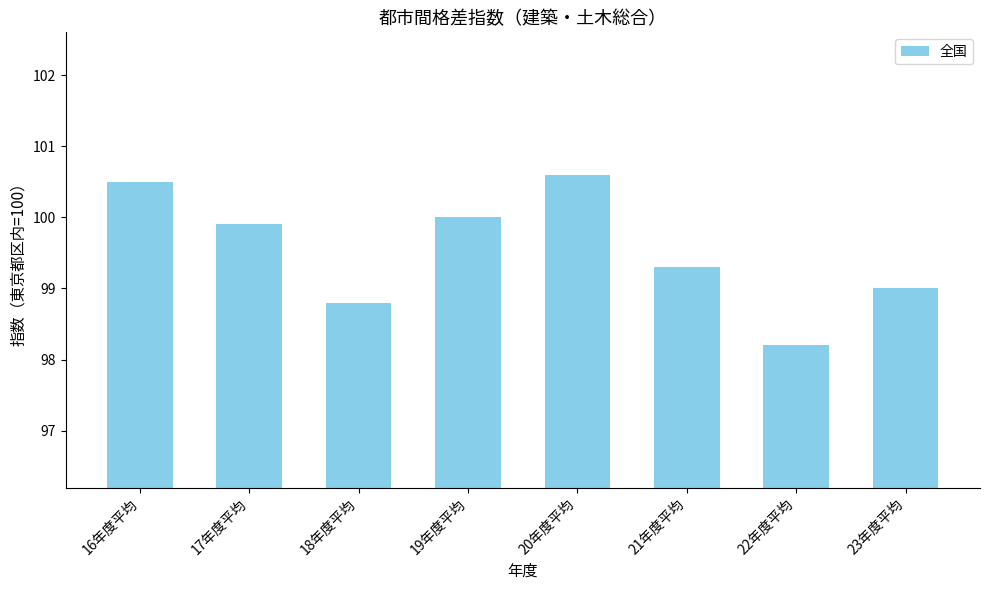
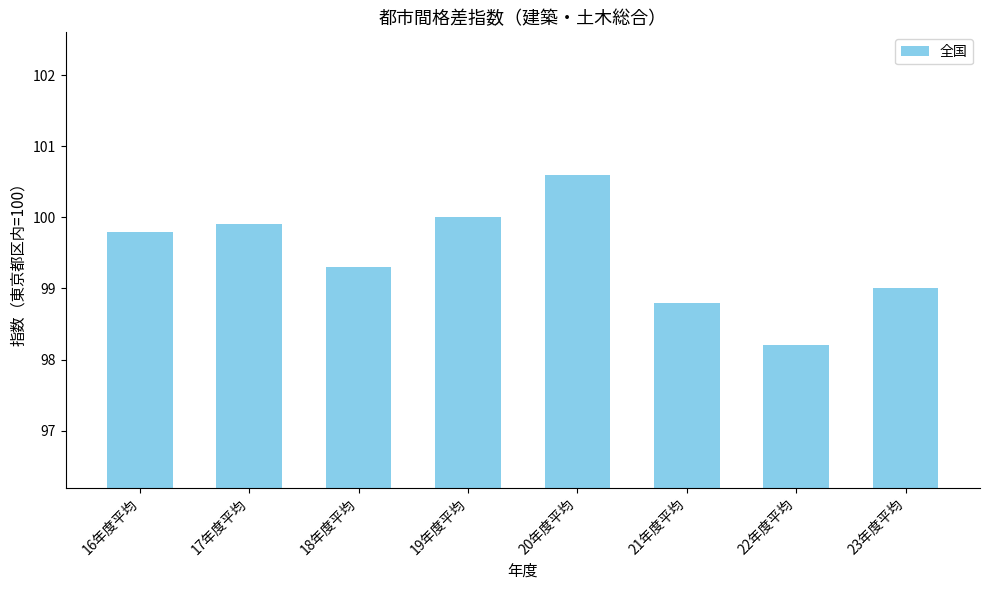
16年度平均: 100.5 -> 99.8
18年度平均: 98.8 -> 99.3
21年度平均: 99.3 -> 98.8
